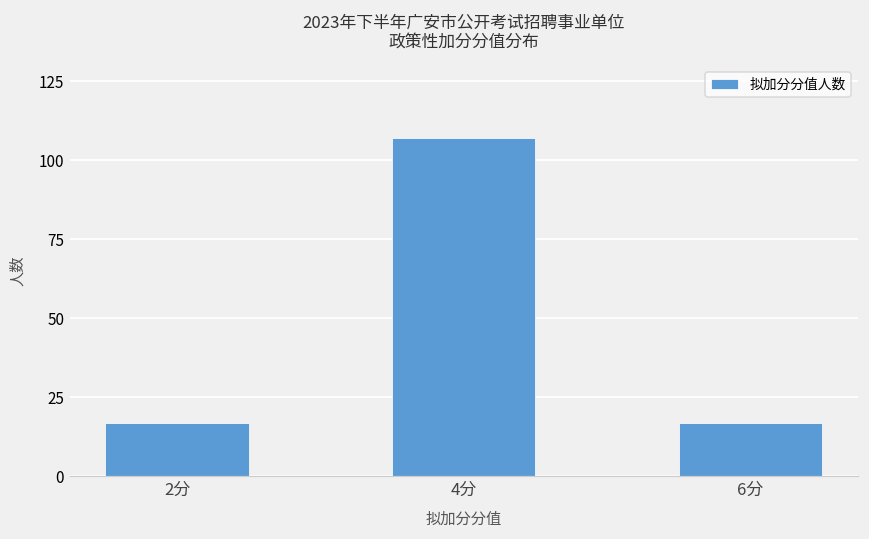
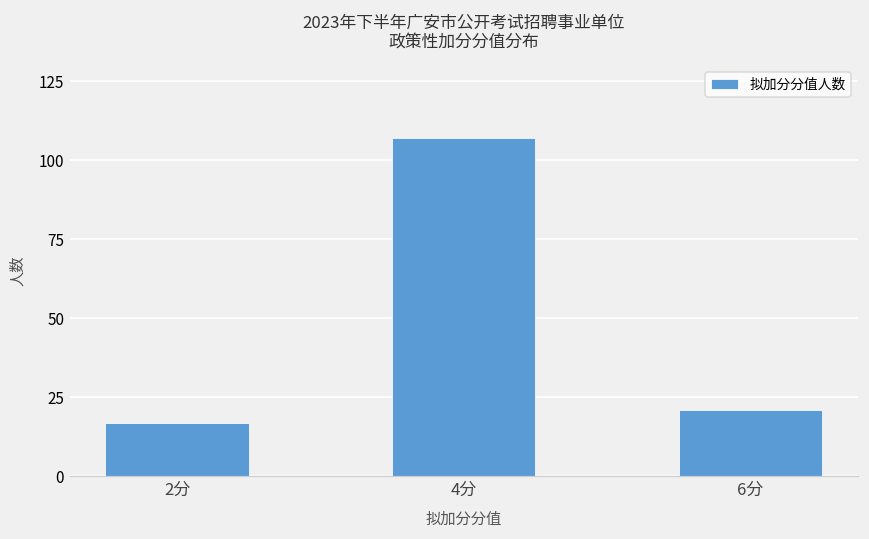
6分: 17 -> 21
